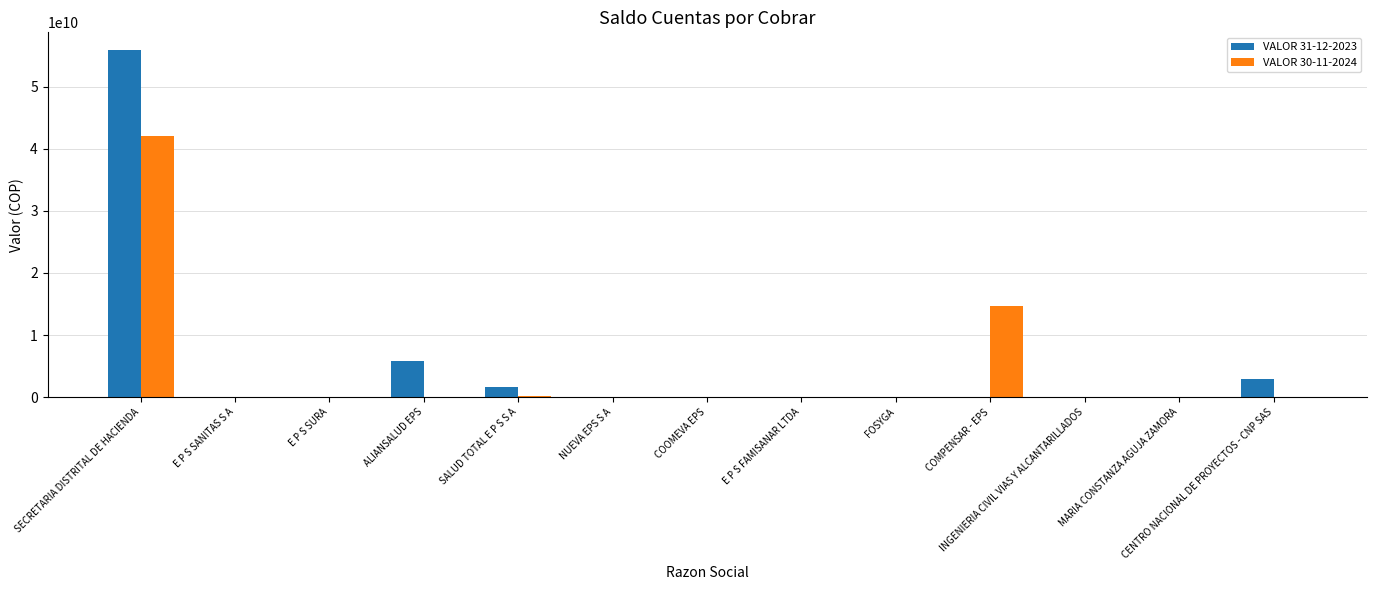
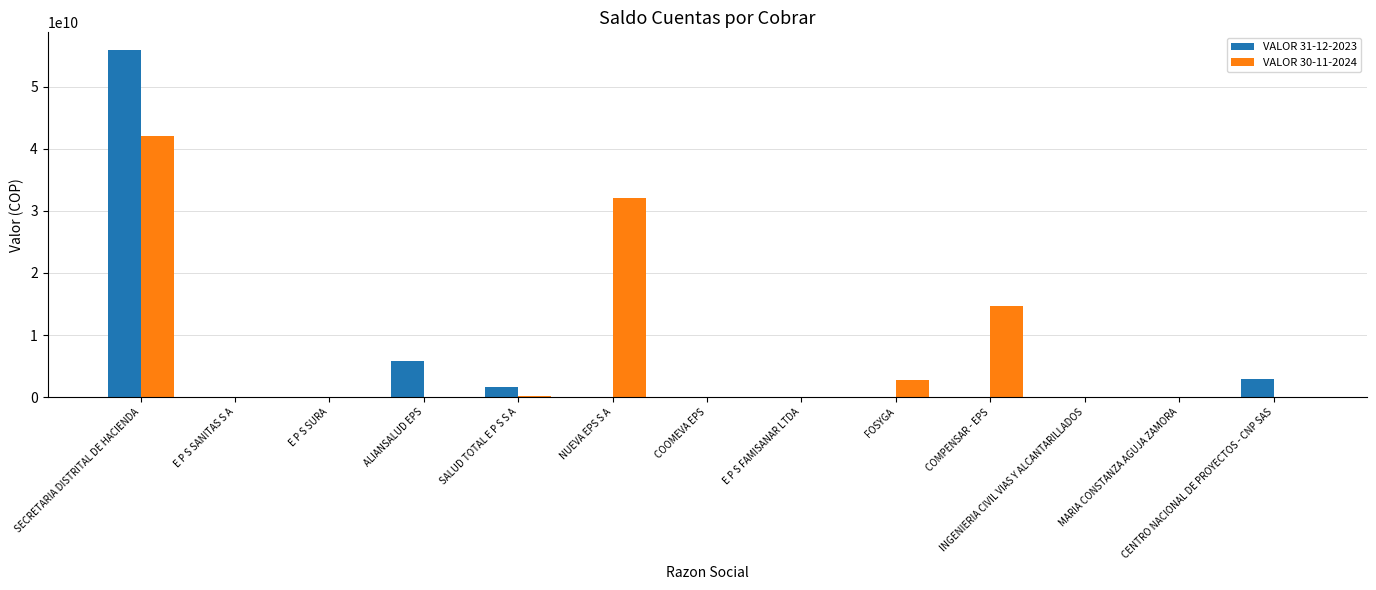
VALOR 30-11-2024, NUEVA EPS S A: 0 -> 32000000000
VALOR 30-11-2024, FOSYGA: 0 -> 3000000000
